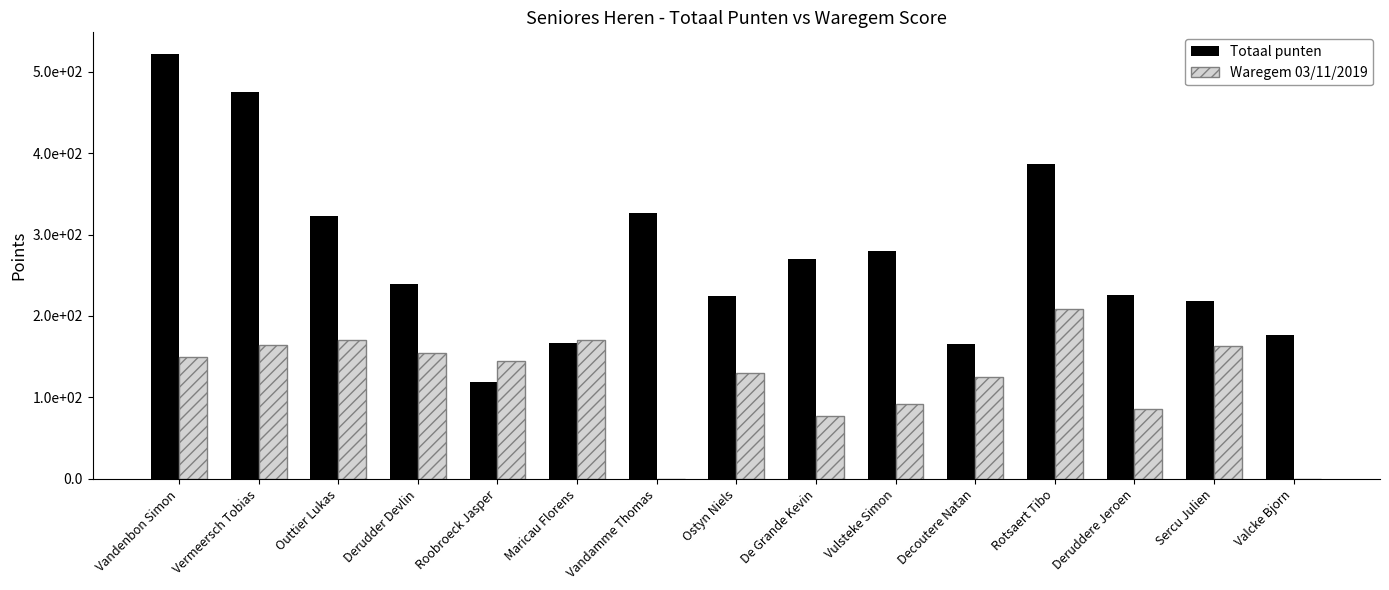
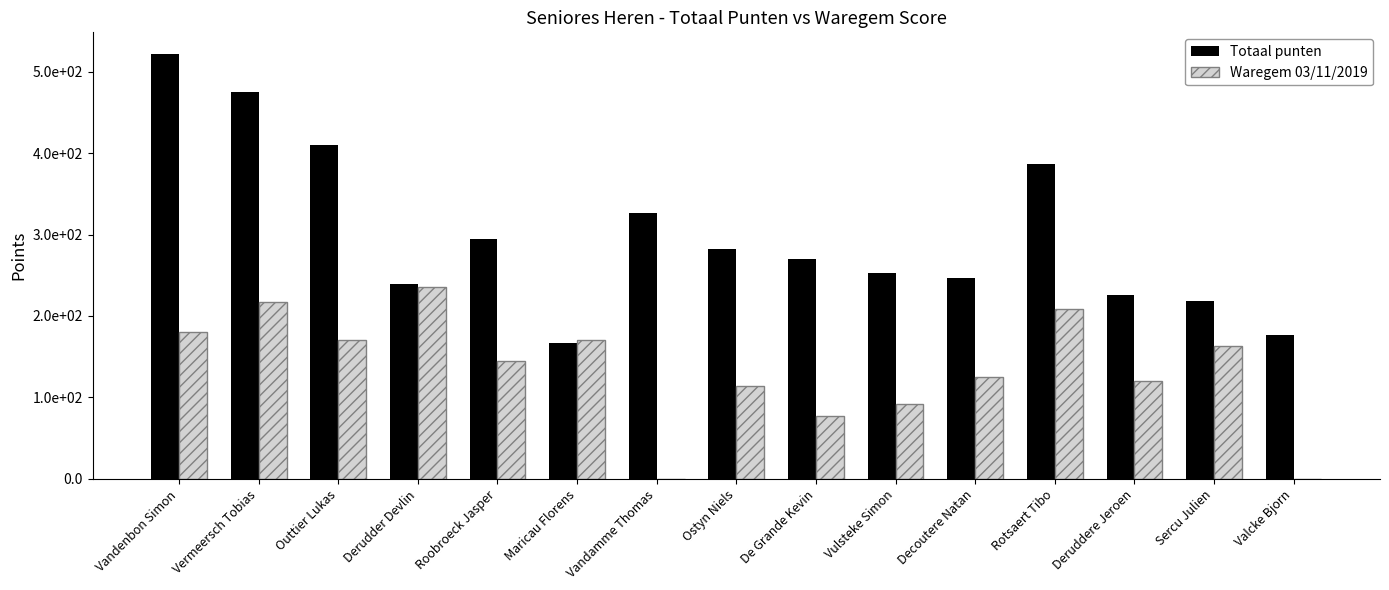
Waregem 03/11/2019, Vandenbon Simon: 150 -> 180
Waregem 03/11/2019, Vermeersch Tobias: 170 -> 220
Totaal punten, Outtier Lukas: 320 -> 410
Waregem 03/11/2019, Derudder Devlin: 160 -> 240
Totaal punten, Roobroeck Jasper: 120 -> 300
Totaal punten, Ostyn Niels: 230 -> 280
Waregem 03/11/2019, Ostyn Niels: 130 -> 110
Totaal punten, Vulsteke Simon: 280 -> 250
Totaal punten, Decoutere Natan: 170 -> 250
Waregem 03/11/2019, Deruddere Jeroen: 90 -> 120
